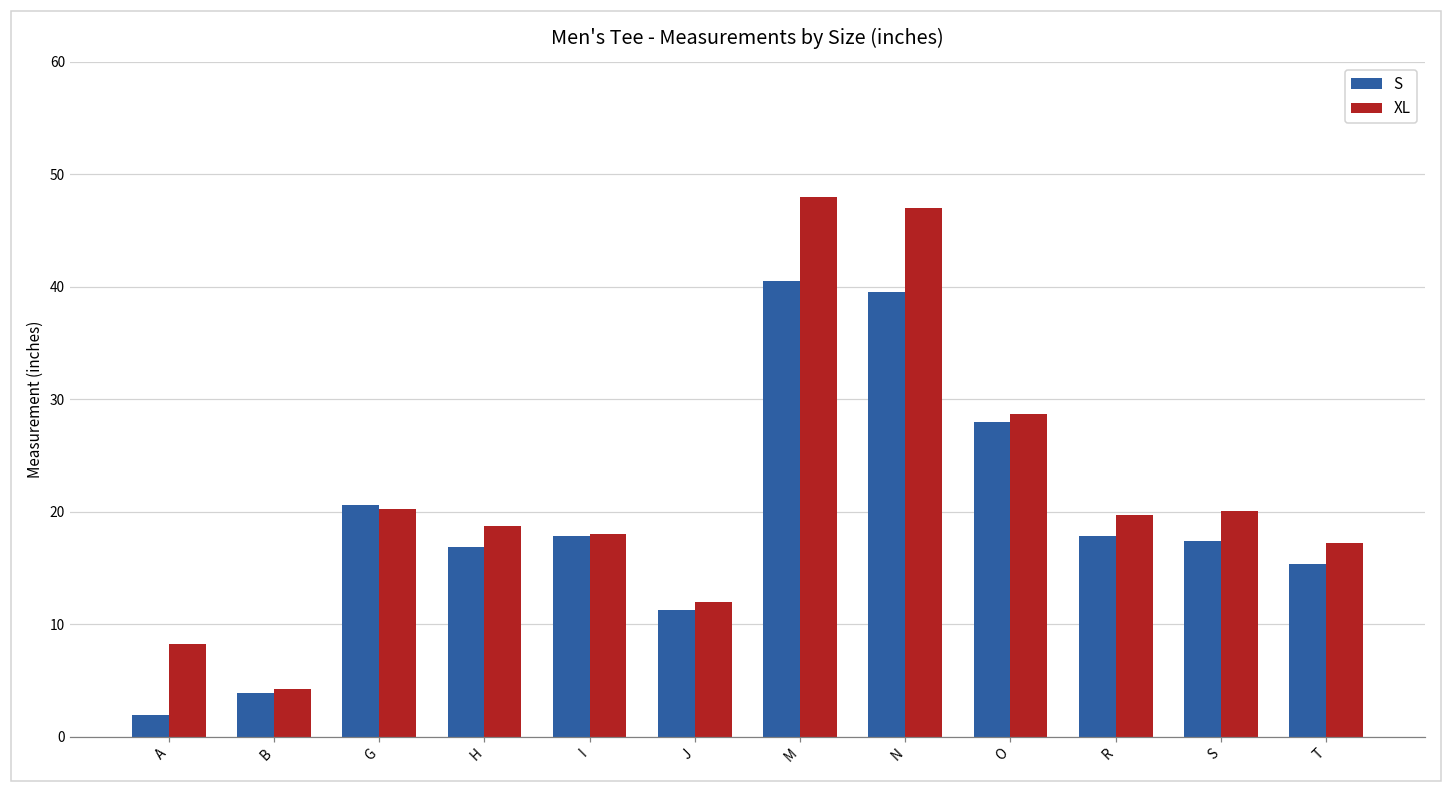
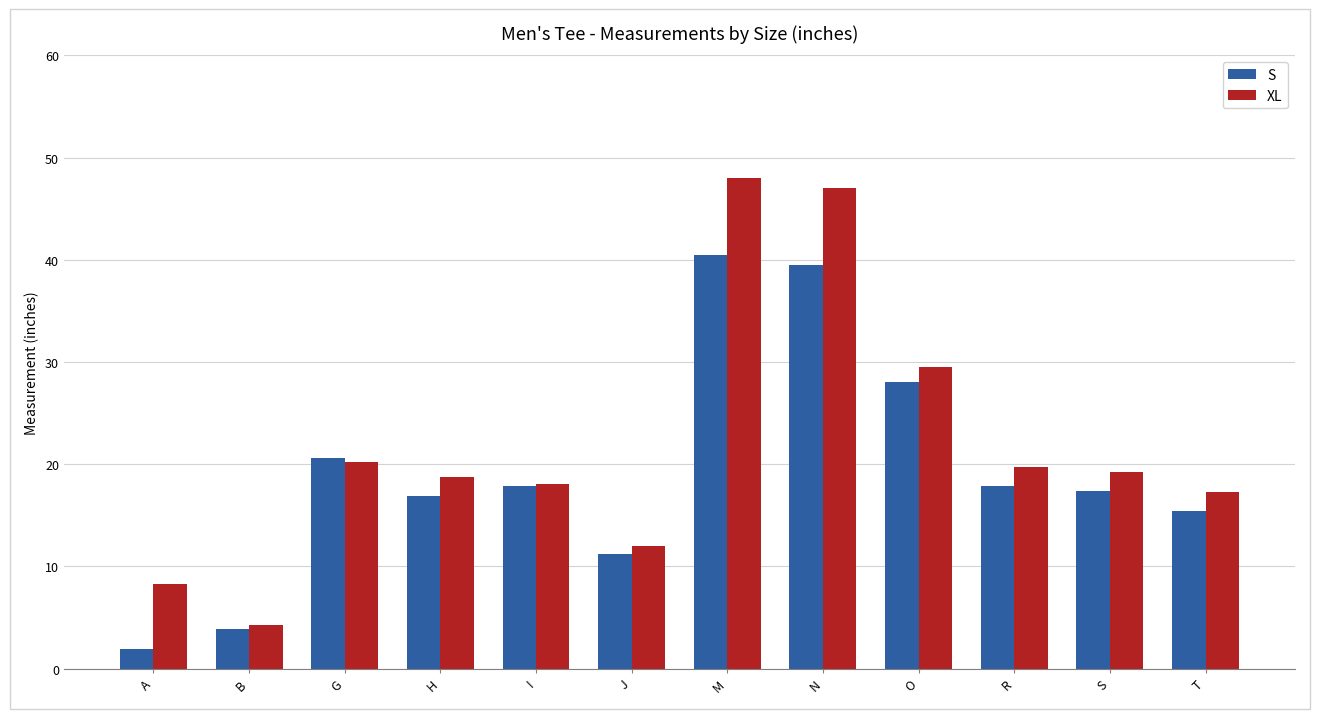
XL, O: 28.7 -> 29.5
XL, S: 20.1 -> 19.3
